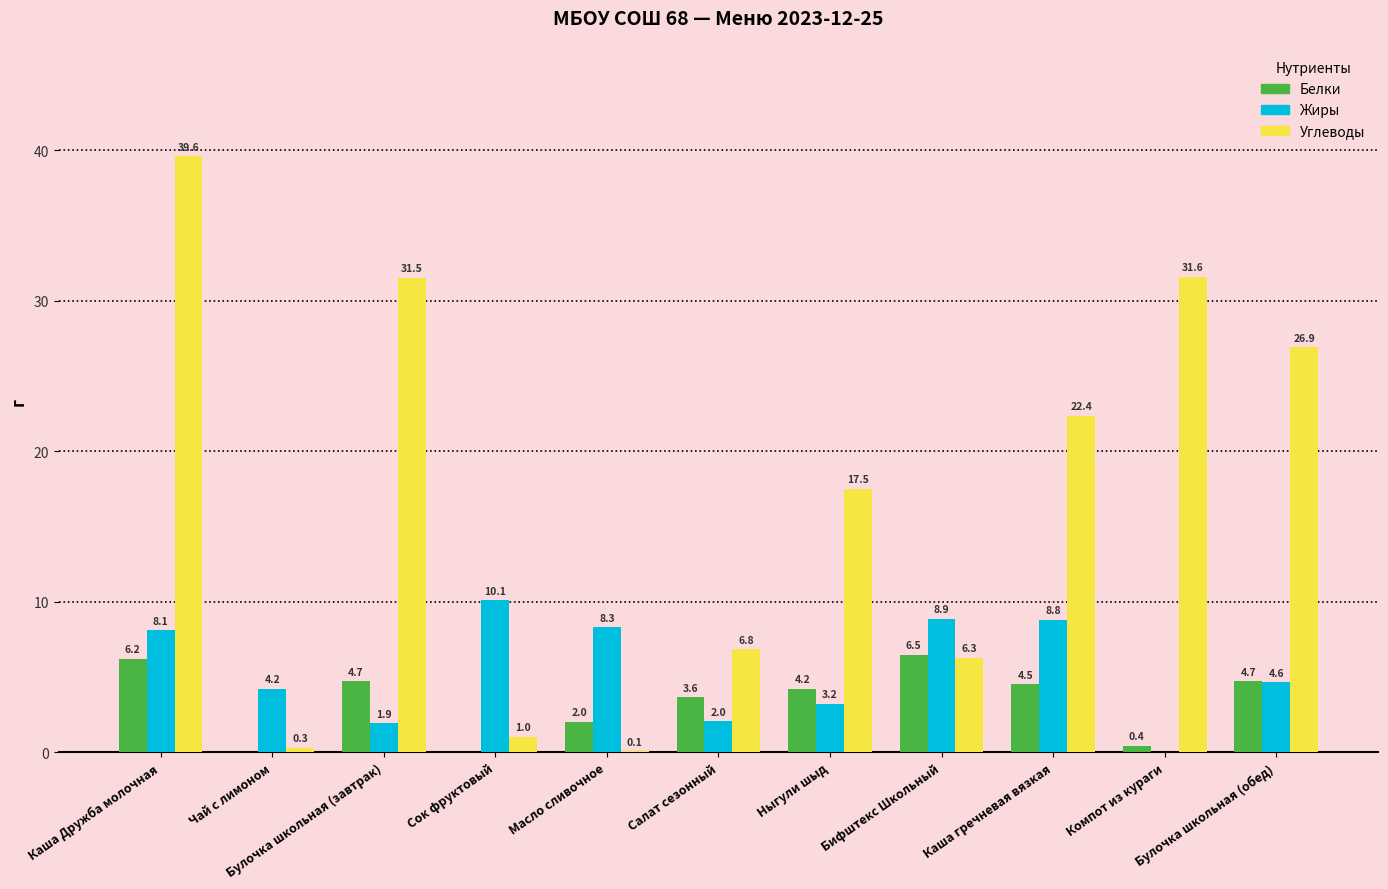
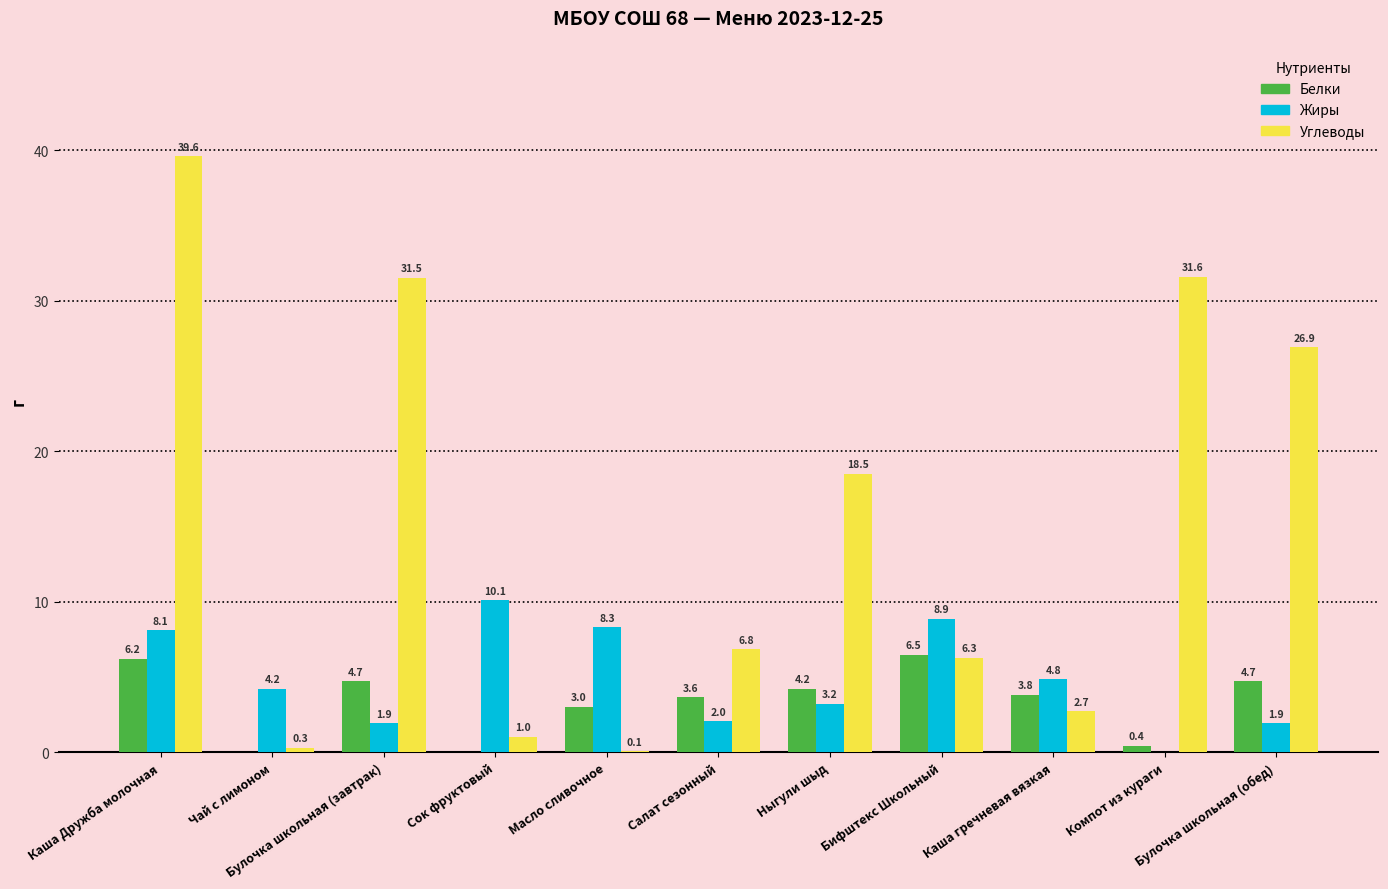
Белки, Масло сливочное: 2.0 -> 3.0
Углеводы, Ныгули шыд: 17.5 -> 18.5
Белки, Каша гречневая вязкая: 4.5 -> 3.8
Жиры, Каша гречневая вязкая: 8.8 -> 4.8
Углеводы, Каша гречневая вязкая: 22.4 -> 2.7
Жиры, Булочка школьная (обед): 4.6 -> 1.9
